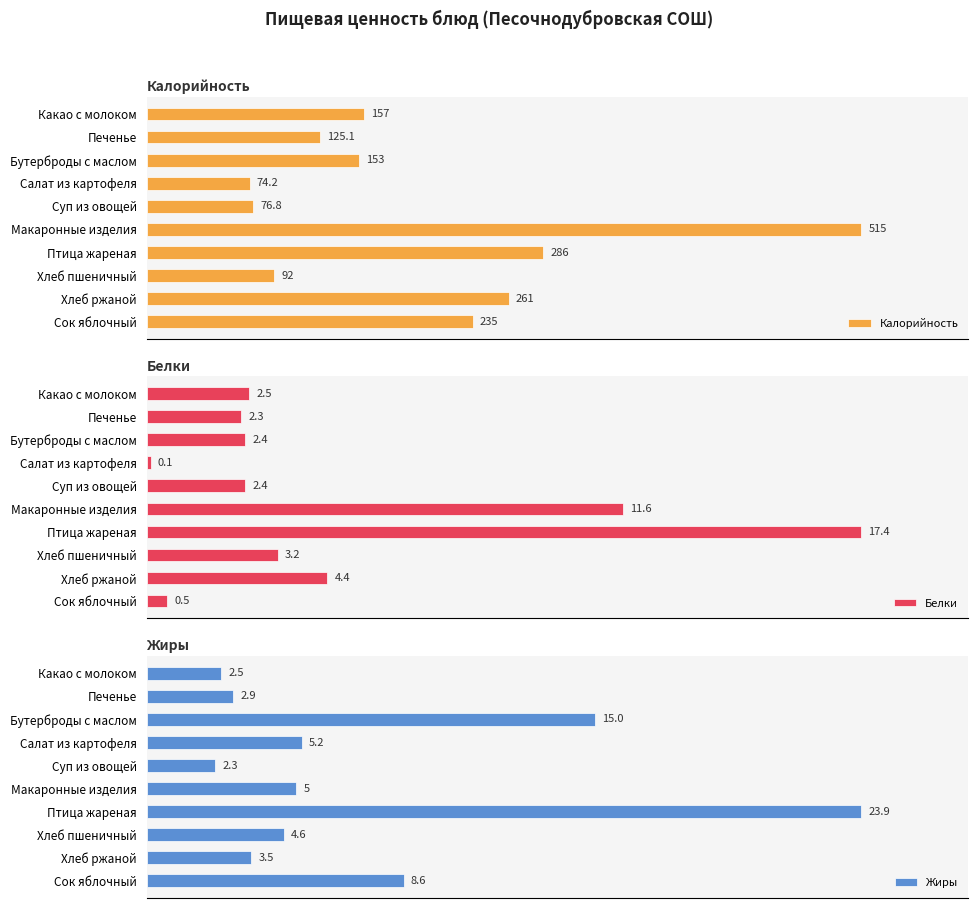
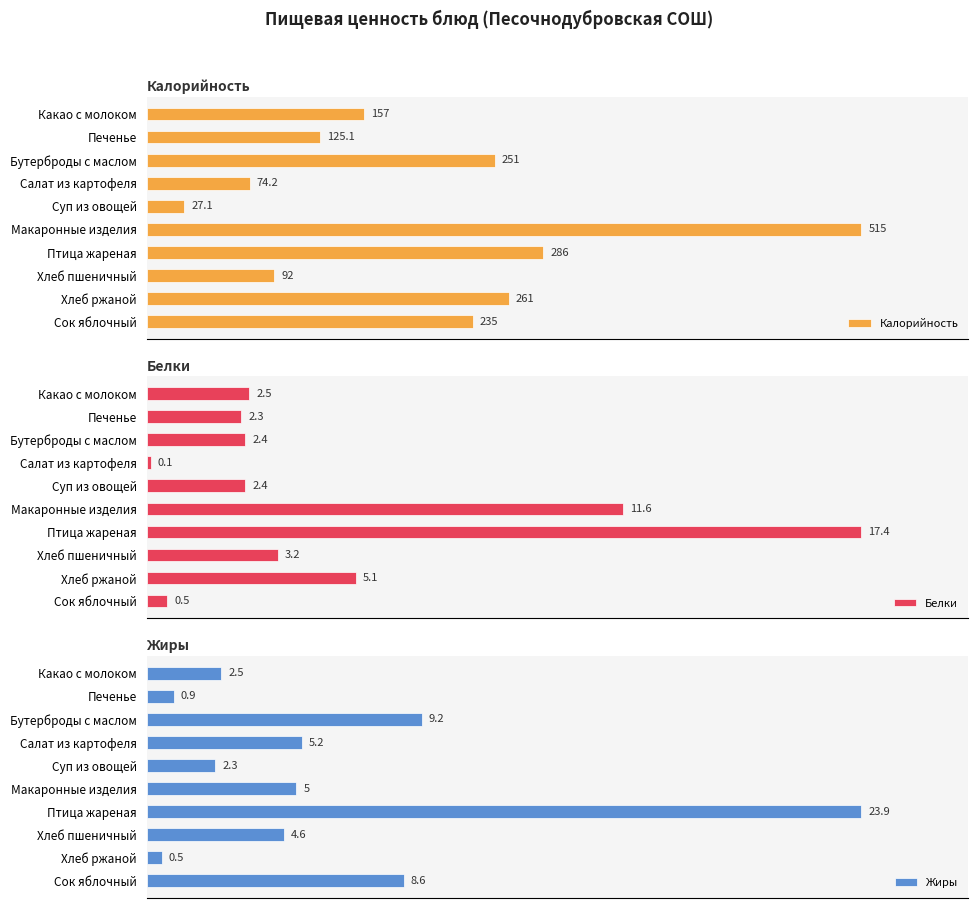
Калорийность, Бутерброды с маслом: 153 -> 251
Калорийность, Суп из овощей: 76.8 -> 27.1
Белки, Хлеб ржаной: 4.4 -> 5.1
Жиры, Печенье: 2.9 -> 0.9
Жиры, Бутерброды с маслом: 15.0 -> 9.2
Жиры, Хлеб ржаной: 3.5 -> 0.5
